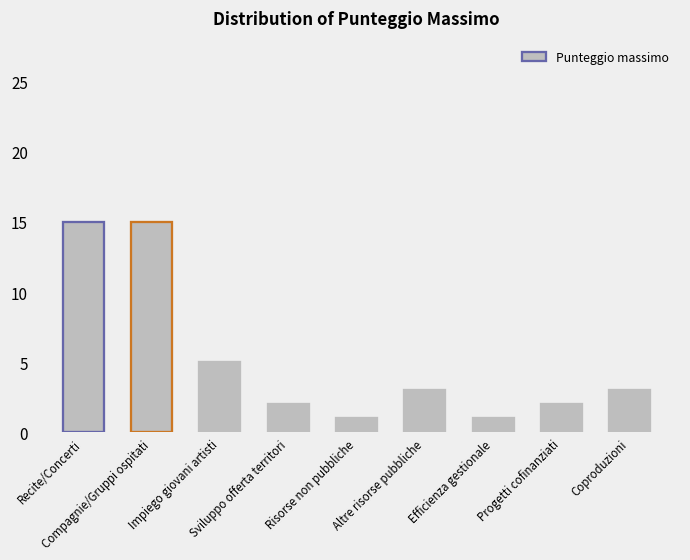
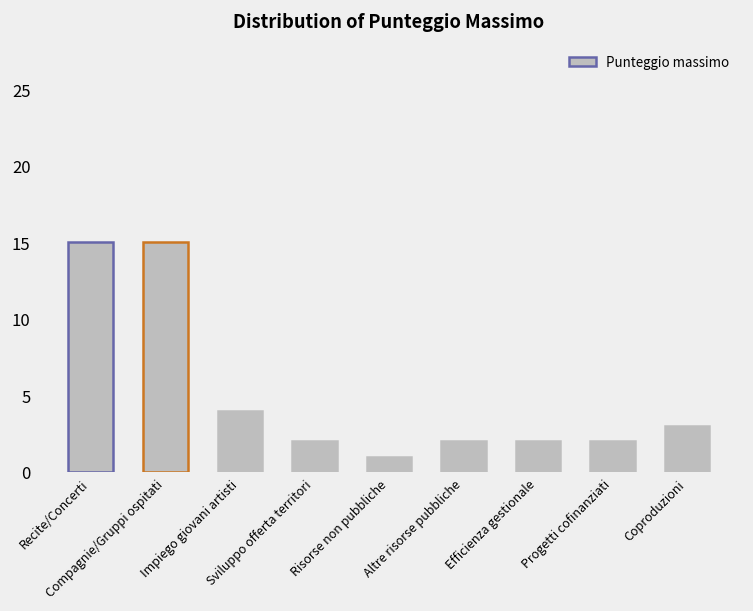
Impiego giovani artisti: 5 -> 4
Altre risorse pubbliche: 3 -> 2
Efficienza gestionale: 1 -> 2
